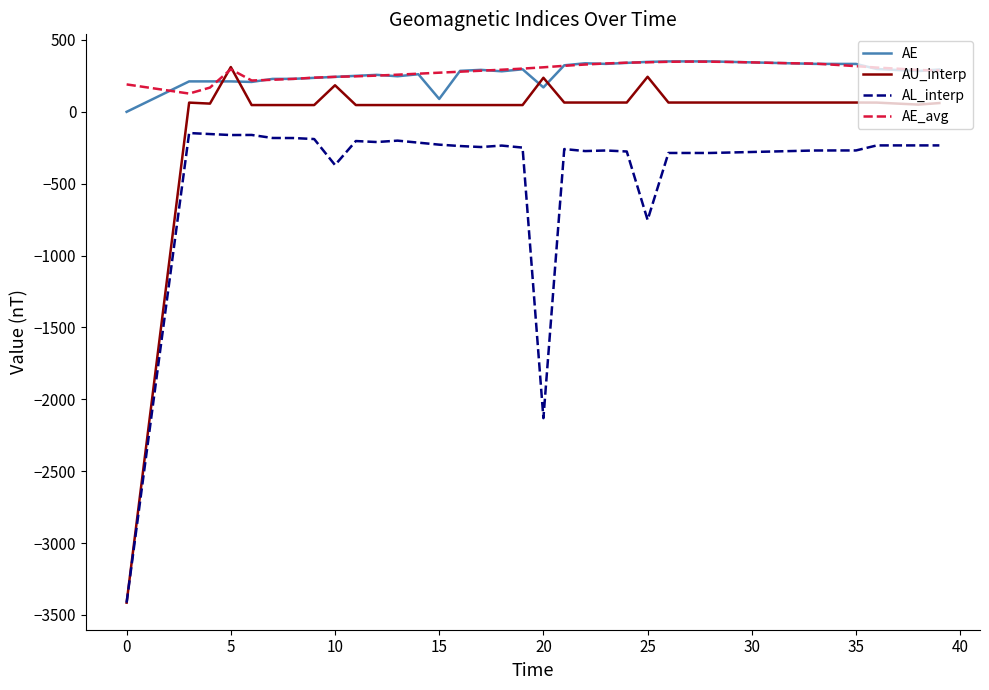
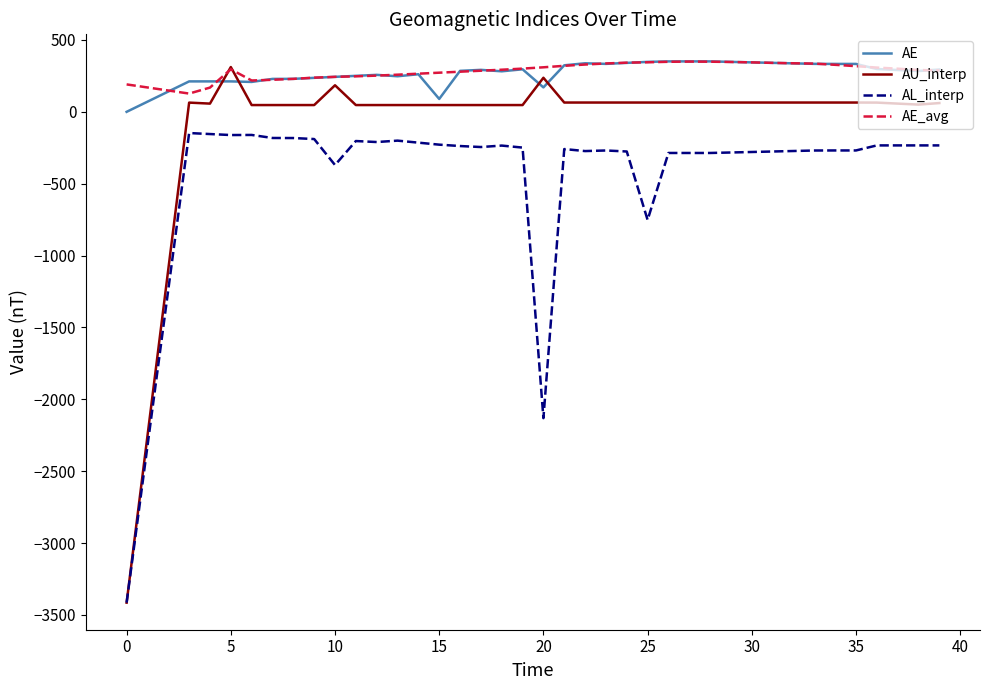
AU_interp, 25: 240 -> 60
